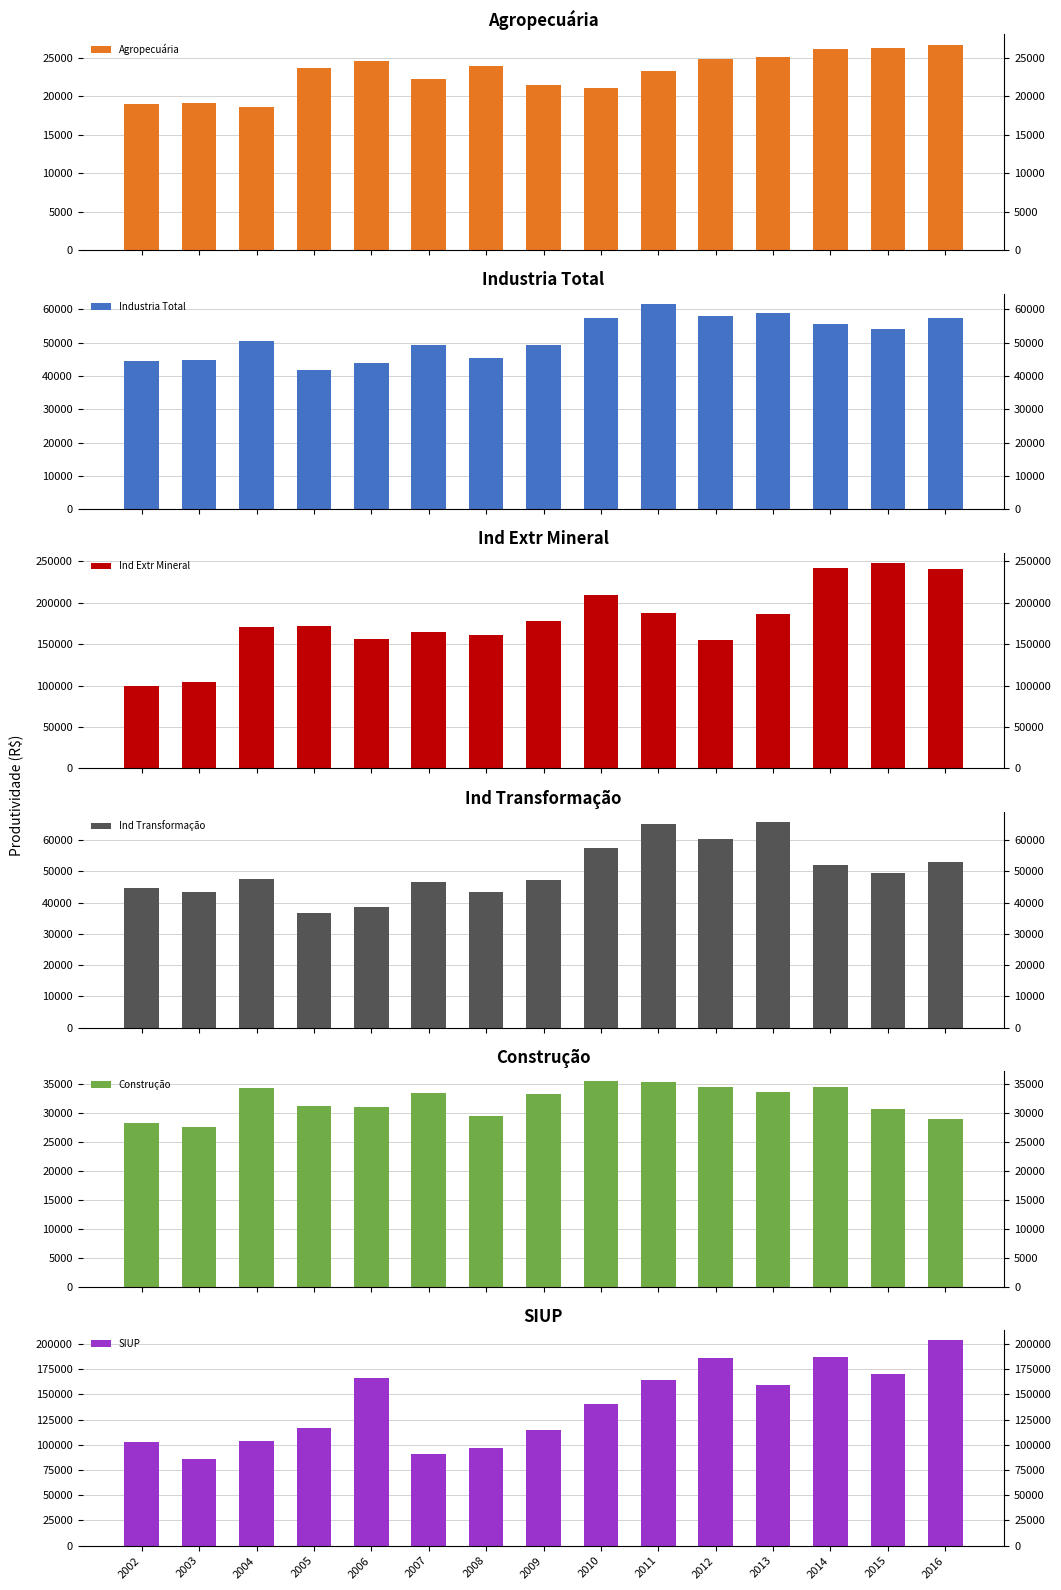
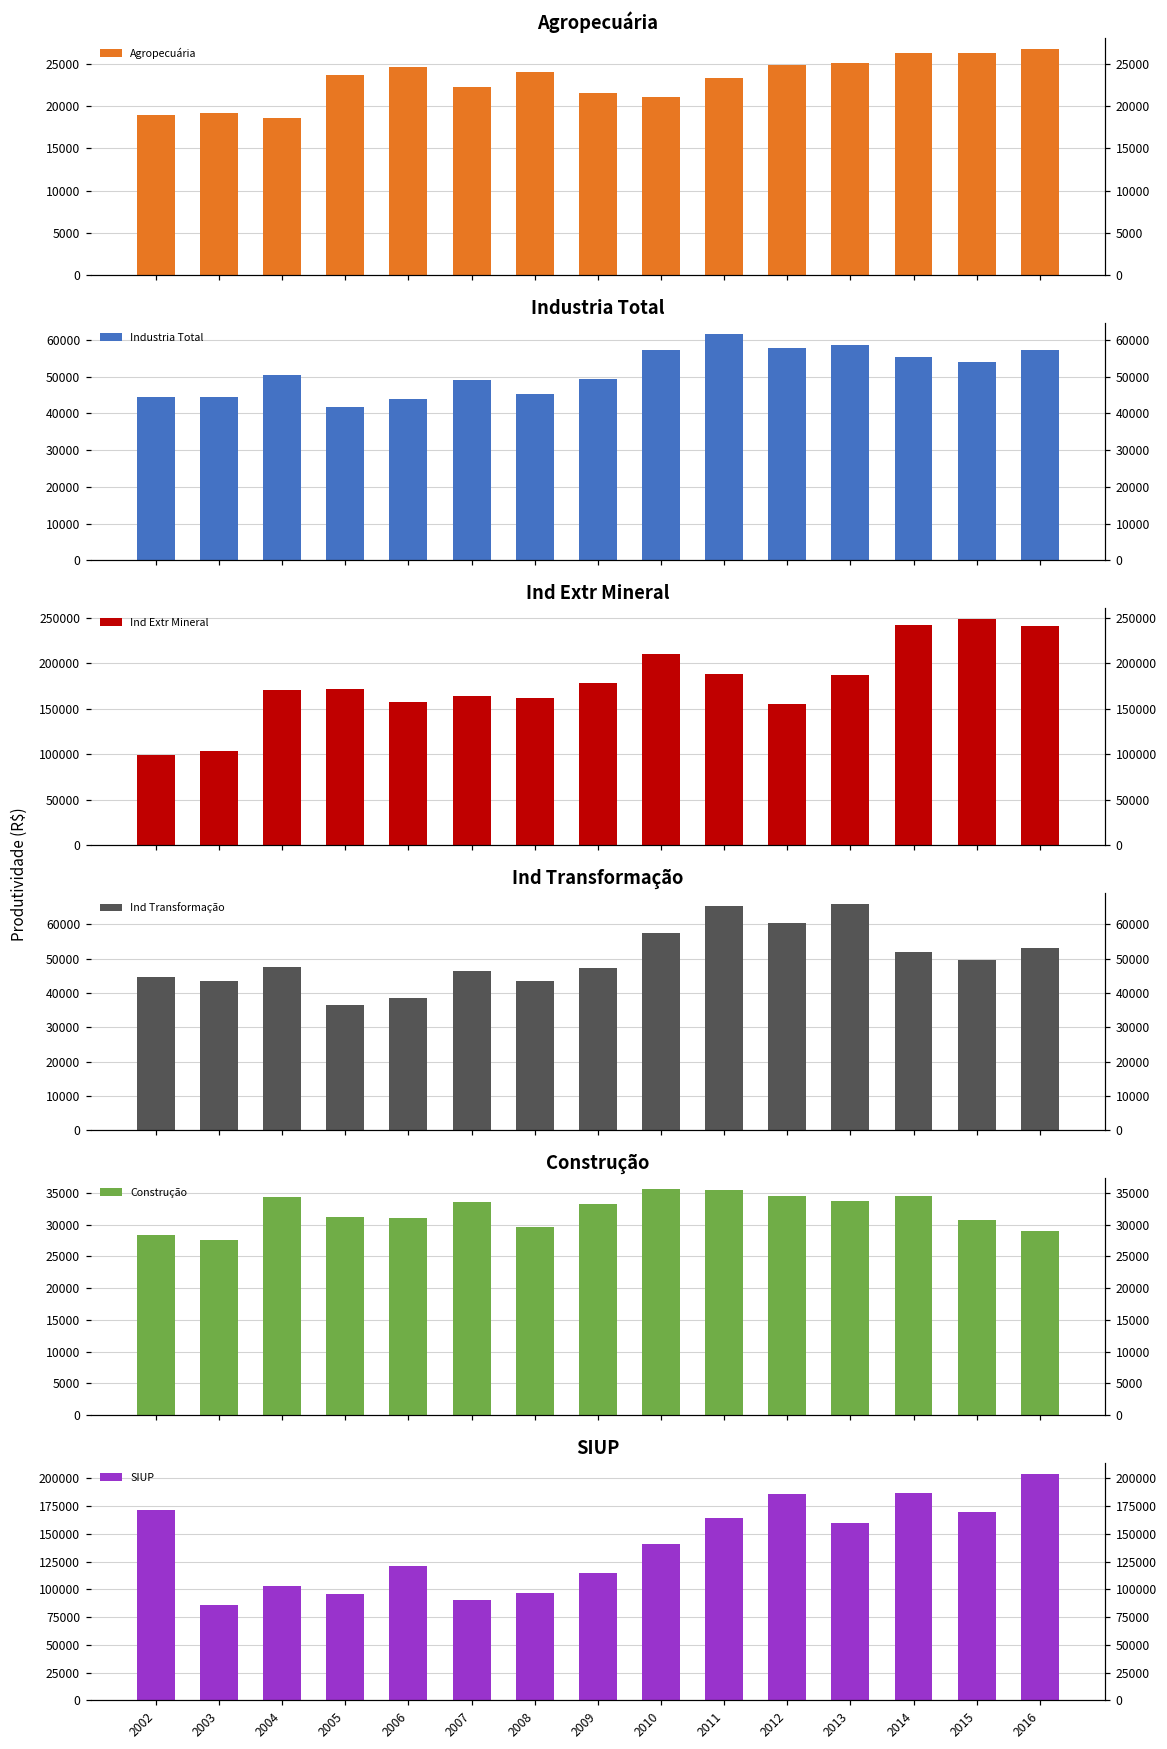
SIUP, 2002: 103000 -> 171000
SIUP, 2005: 117000 -> 96000
SIUP, 2006: 167000 -> 121000
